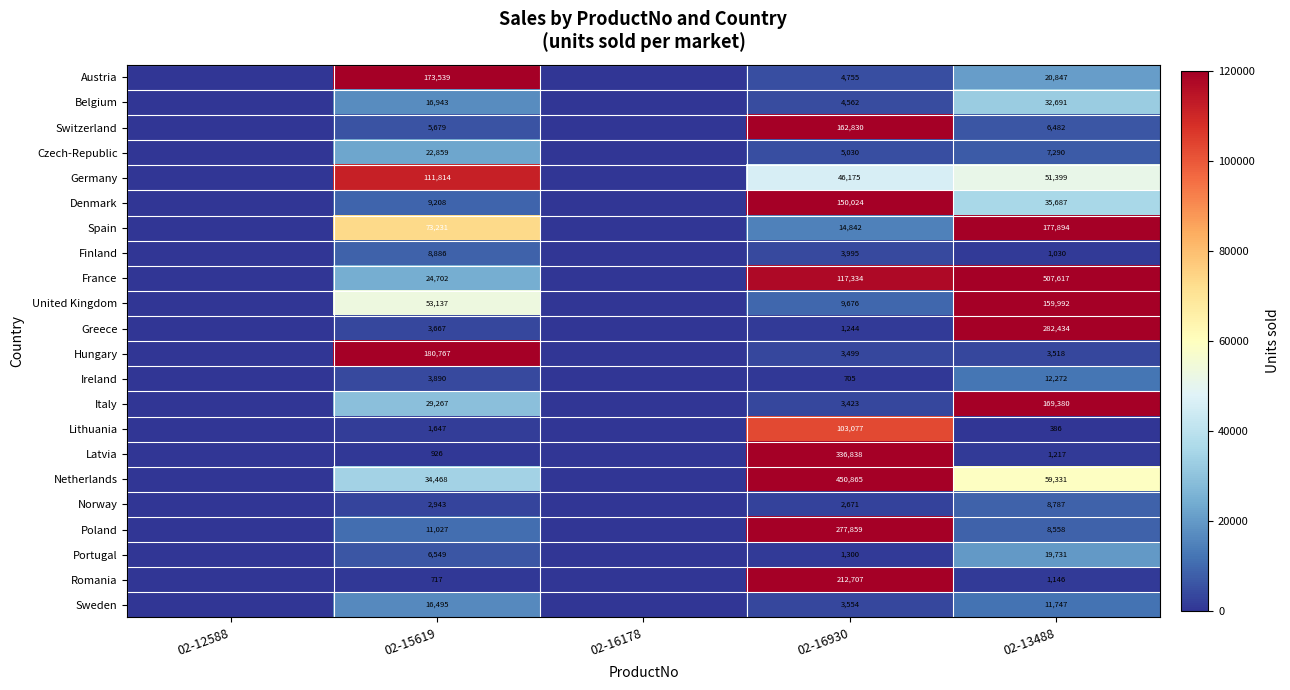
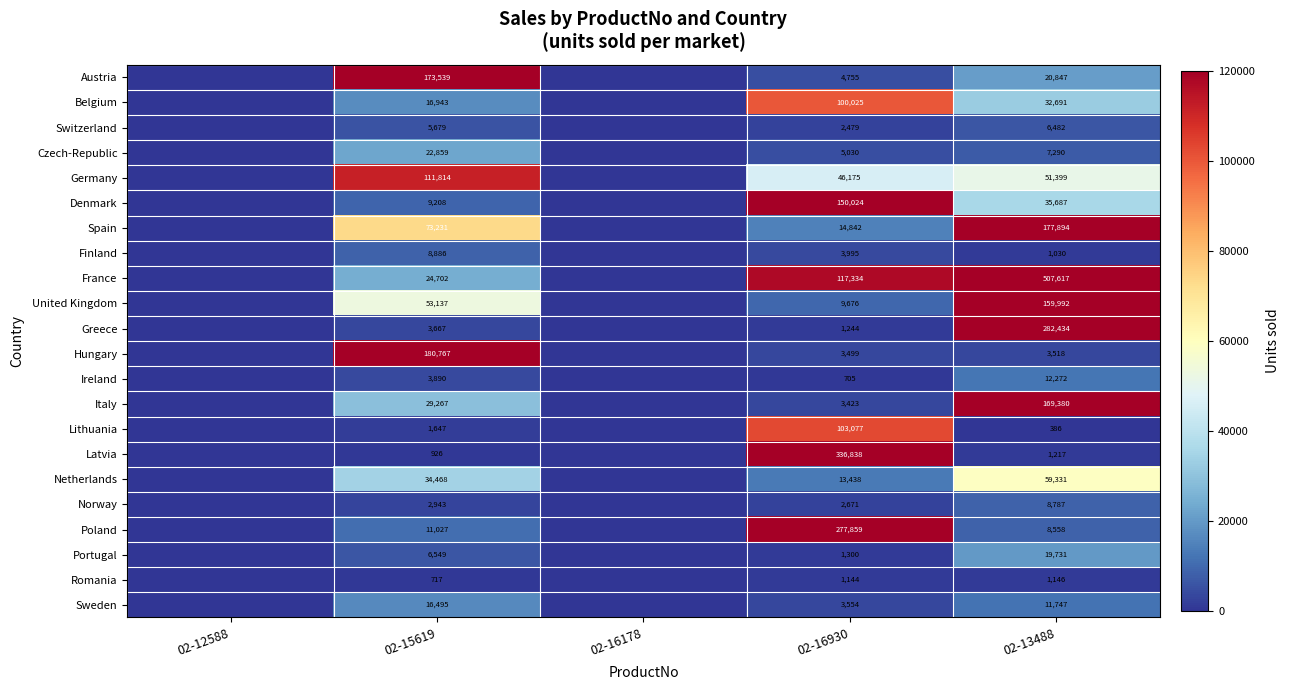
Belgium, 02-16930: 4,562 -> 100,025
Switzerland, 02-16930: 162,830 -> 2,479
Netherlands, 02-16930: 450,865 -> 13,438
Romania, 02-16930: 212,707 -> 1,144
